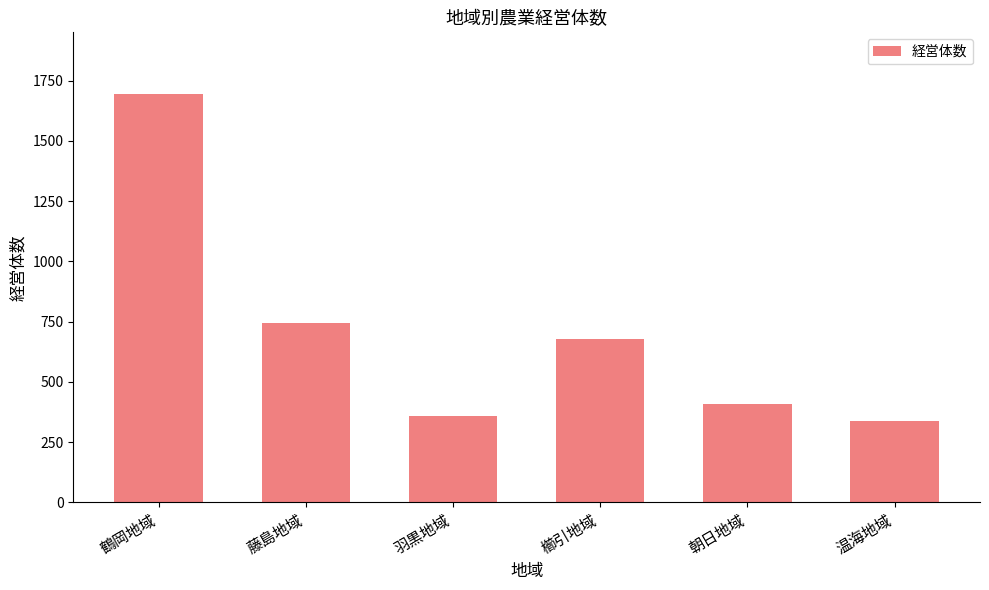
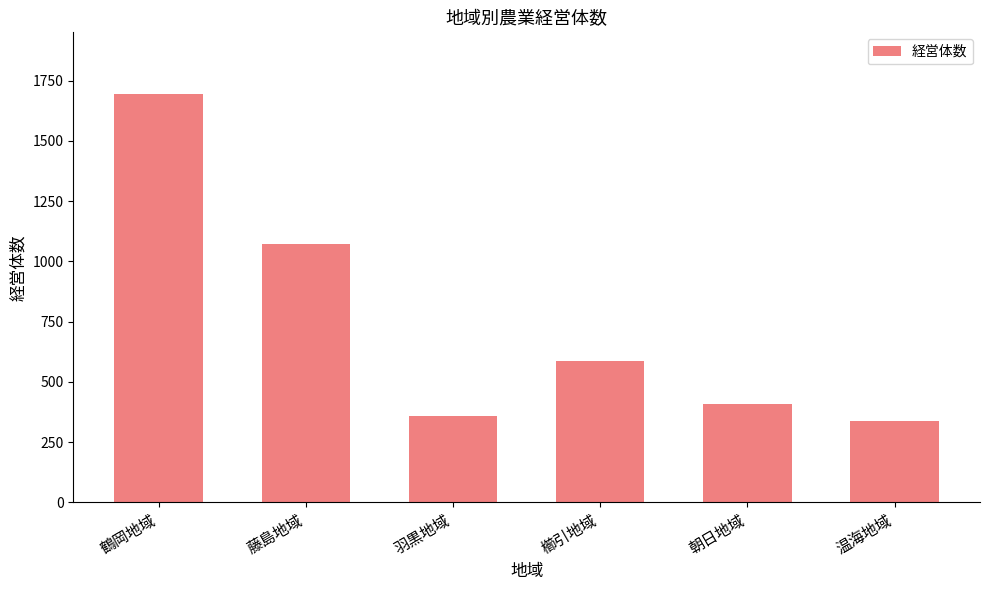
藤島地域: 740 -> 1070
櫛引地域: 680 -> 590
